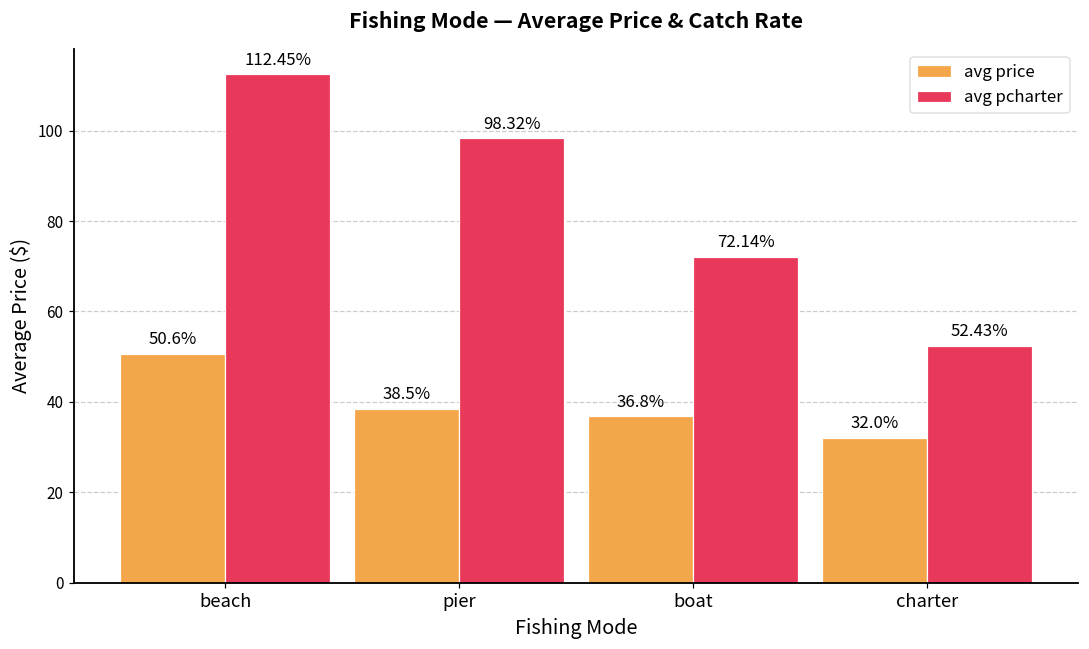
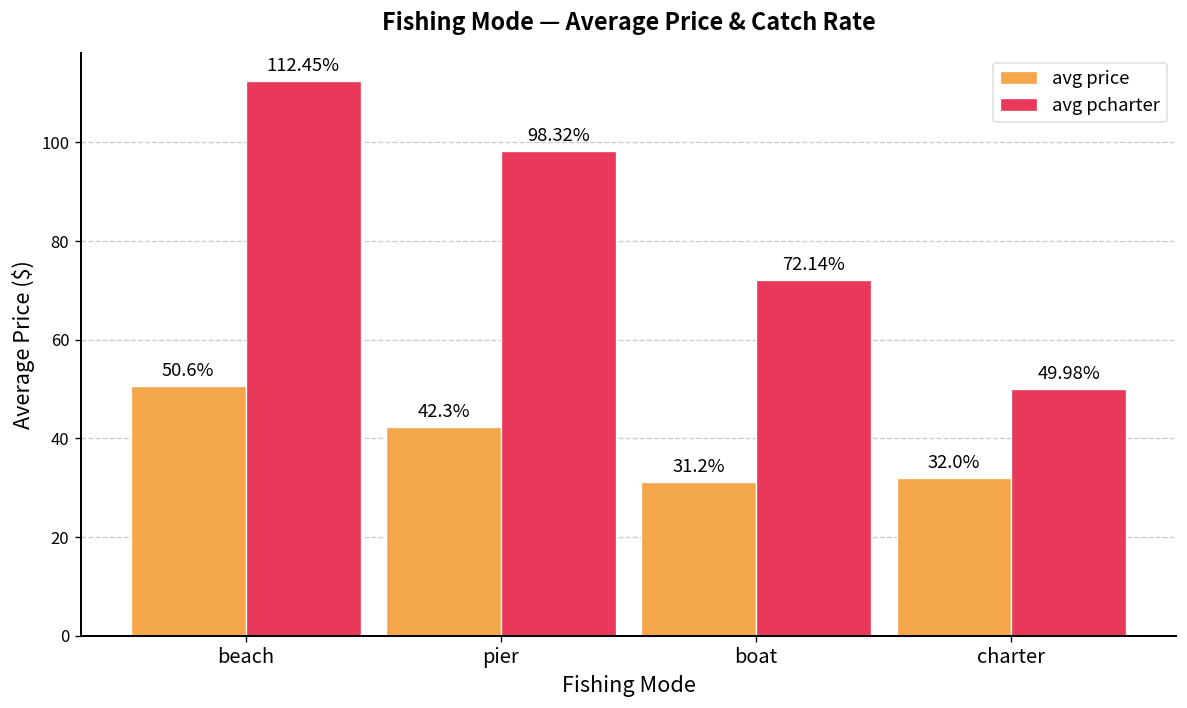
avg price, pier: 38.5% -> 42.3%
avg price, boat: 36.8% -> 31.2%
avg pcharter, charter: 52.43% -> 49.98%
